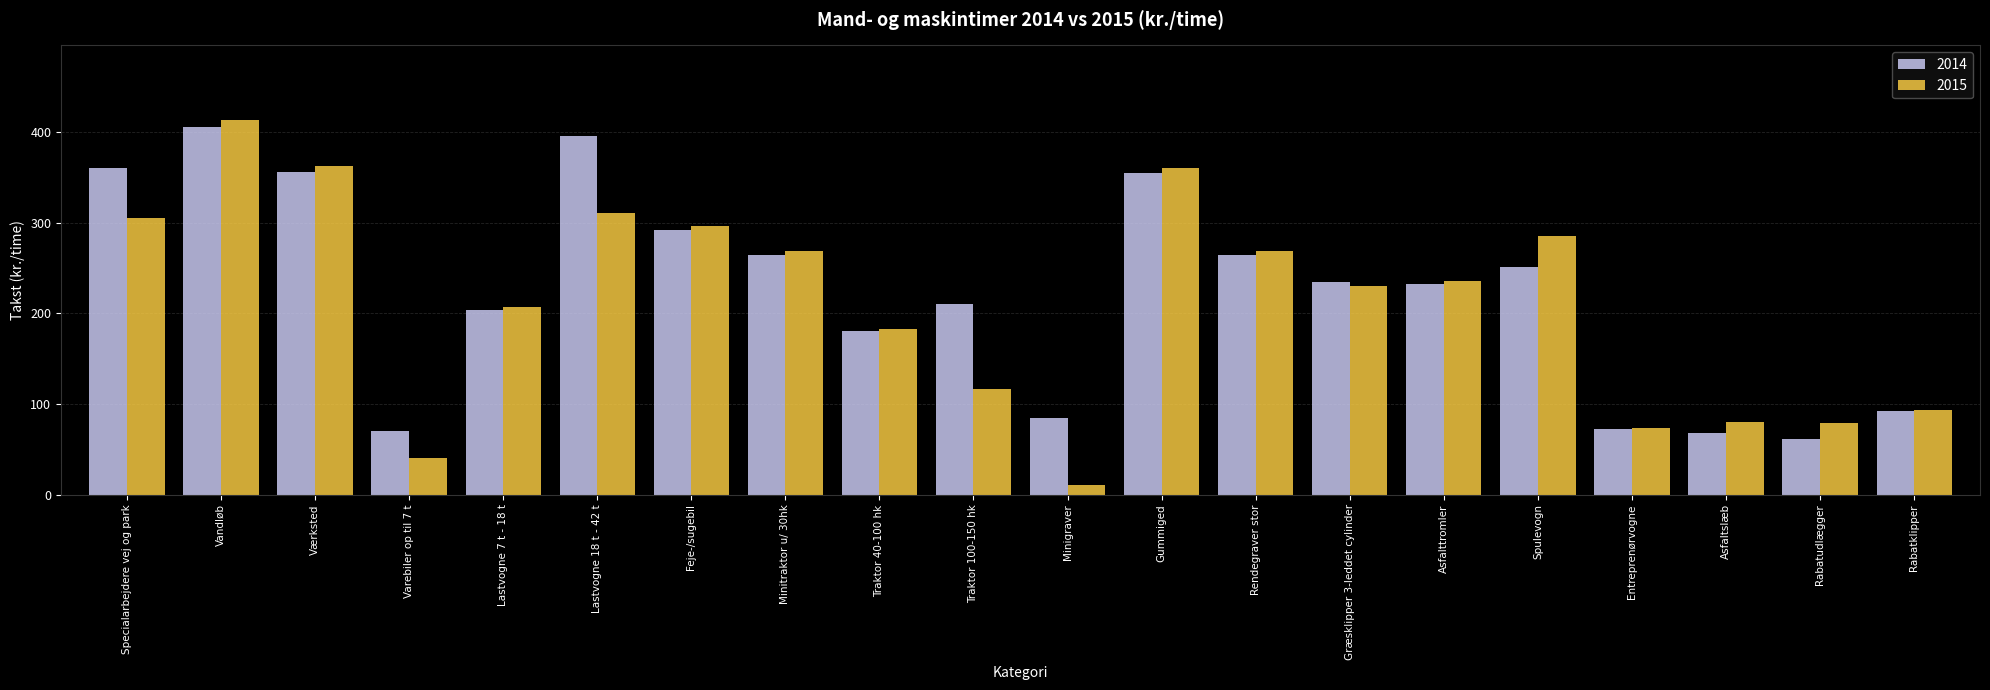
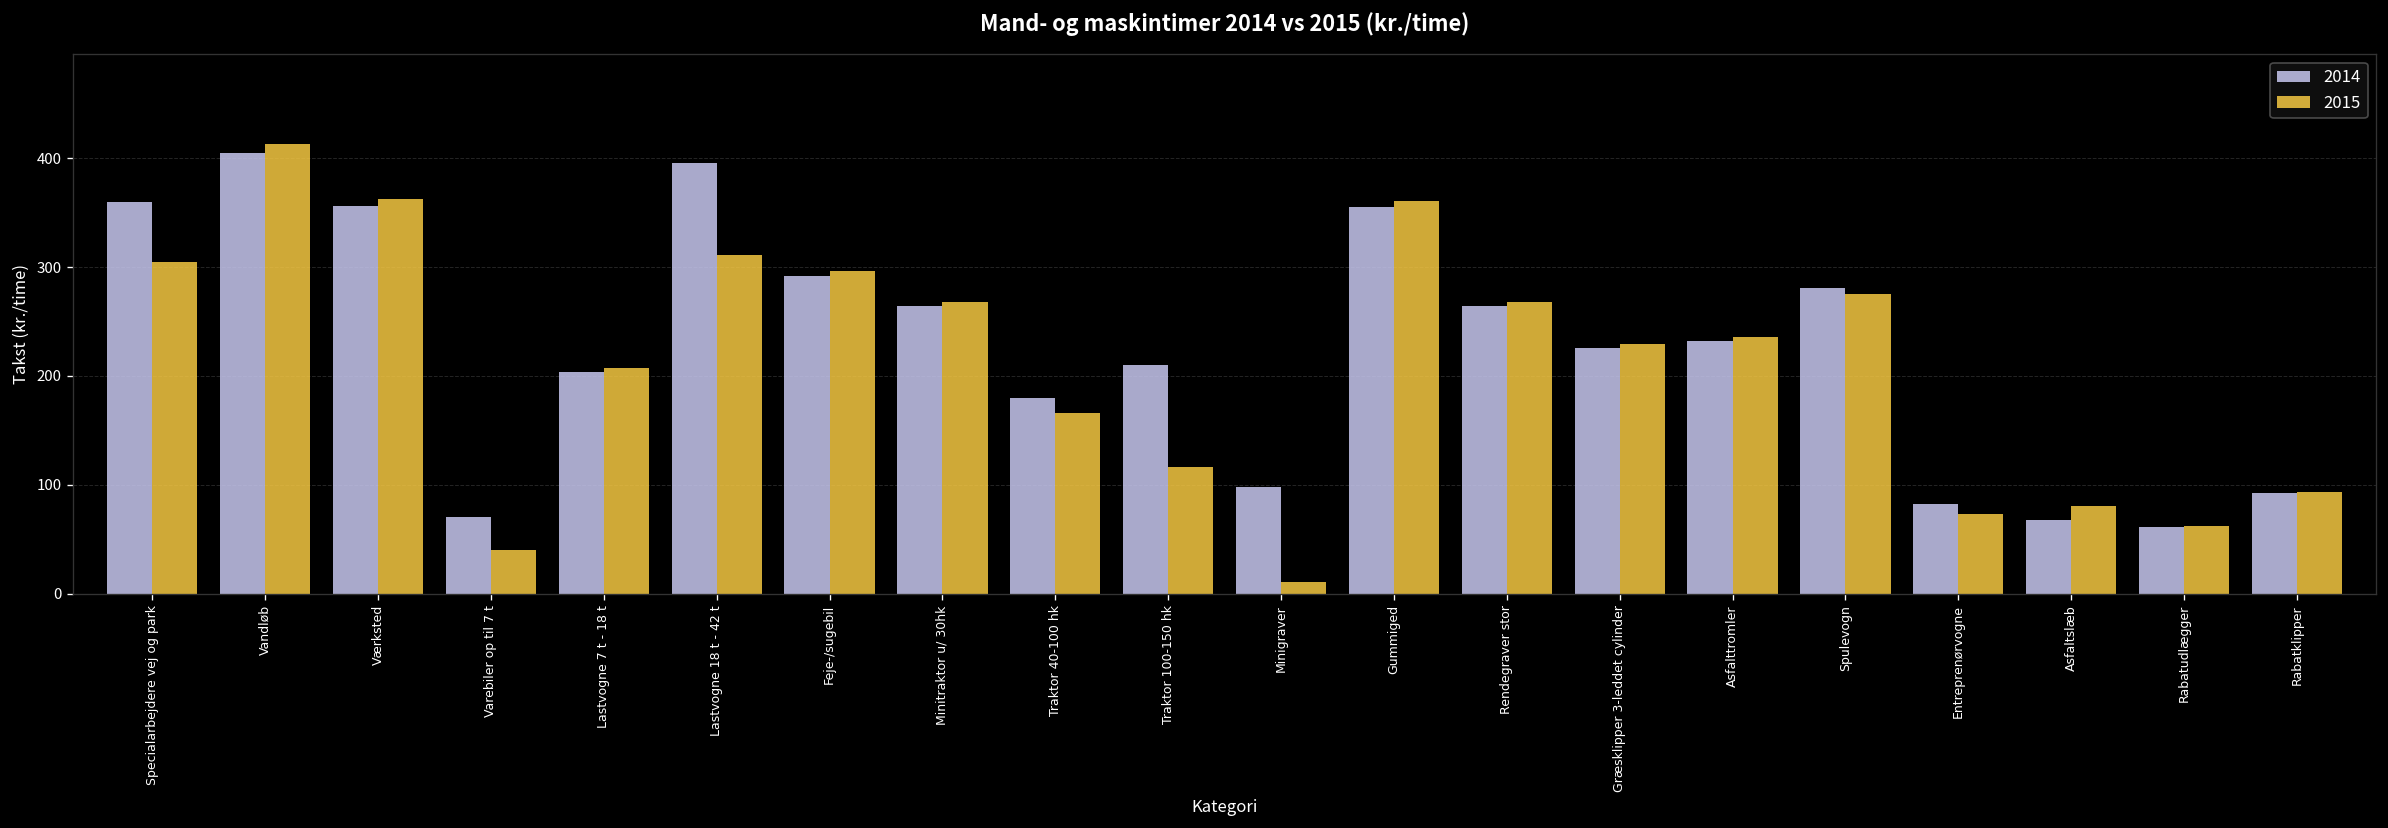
2015, Traktor 40-100 hk: 180 -> 170
2014, Minigraver: 90 -> 100
2014, Græsklipper 3-leddet cylinder: 240 -> 230
2014, Spulevogn: 250 -> 280
2015, Spulevogn: 290 -> 270
2014, Entreprenørvogne: 70 -> 80
2015, Rabatudlægger: 80 -> 60
